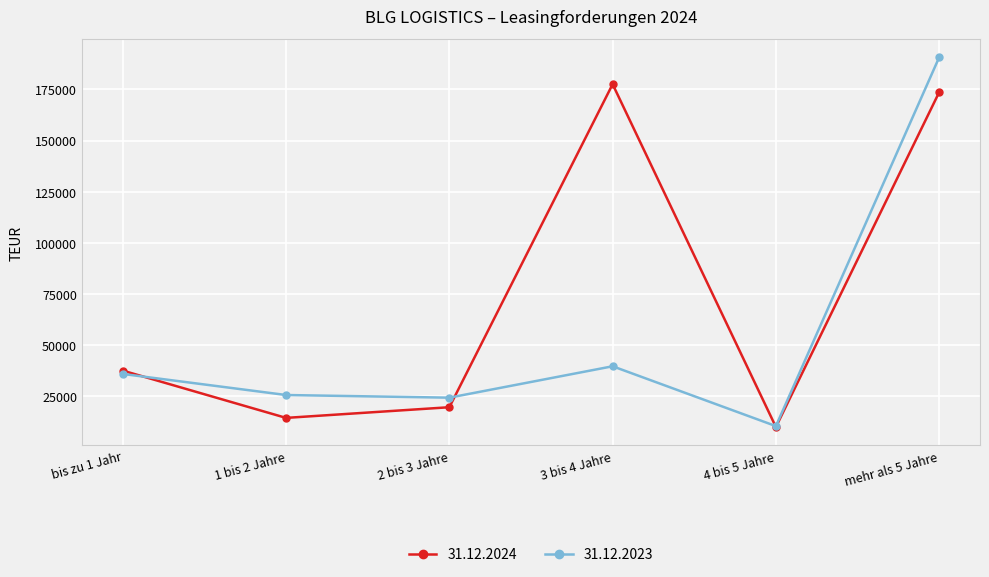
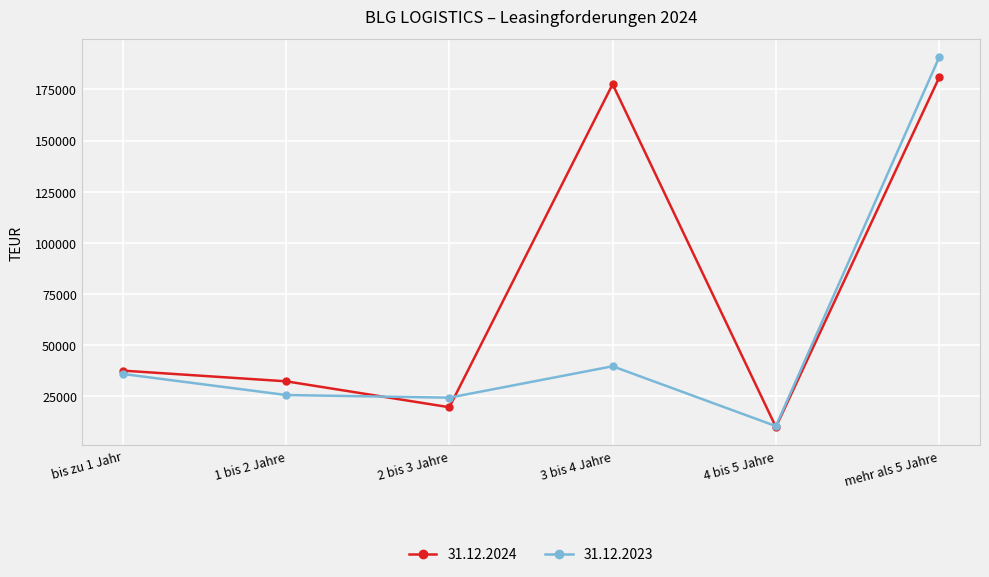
31.12.2024, 1 bis 2 Jahre: 14000 -> 32000
31.12.2024, mehr als 5 Jahre: 174000 -> 181000
